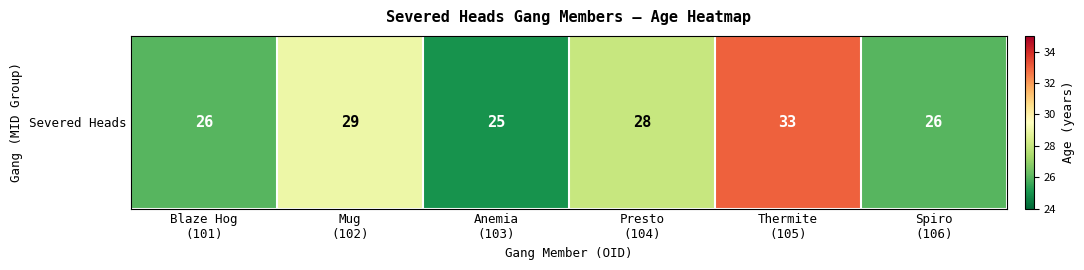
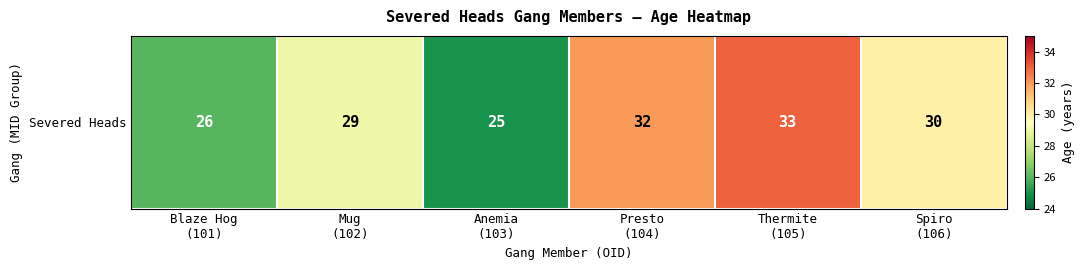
Severed Heads, Presto (104): 28 -> 32
Severed Heads, Spiro (106): 26 -> 30
